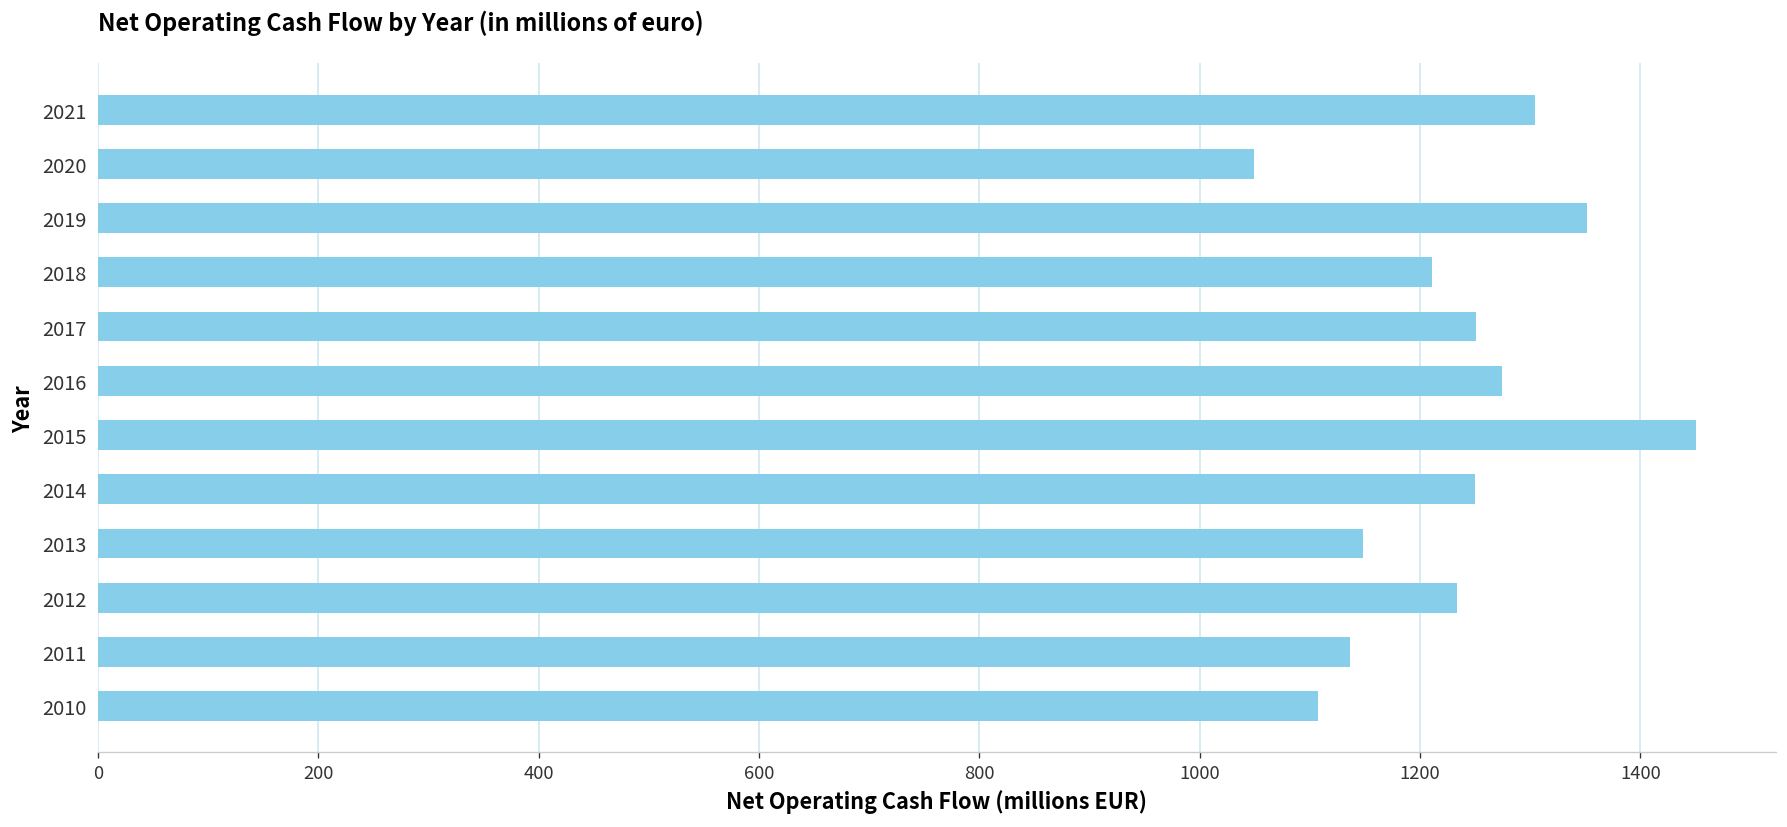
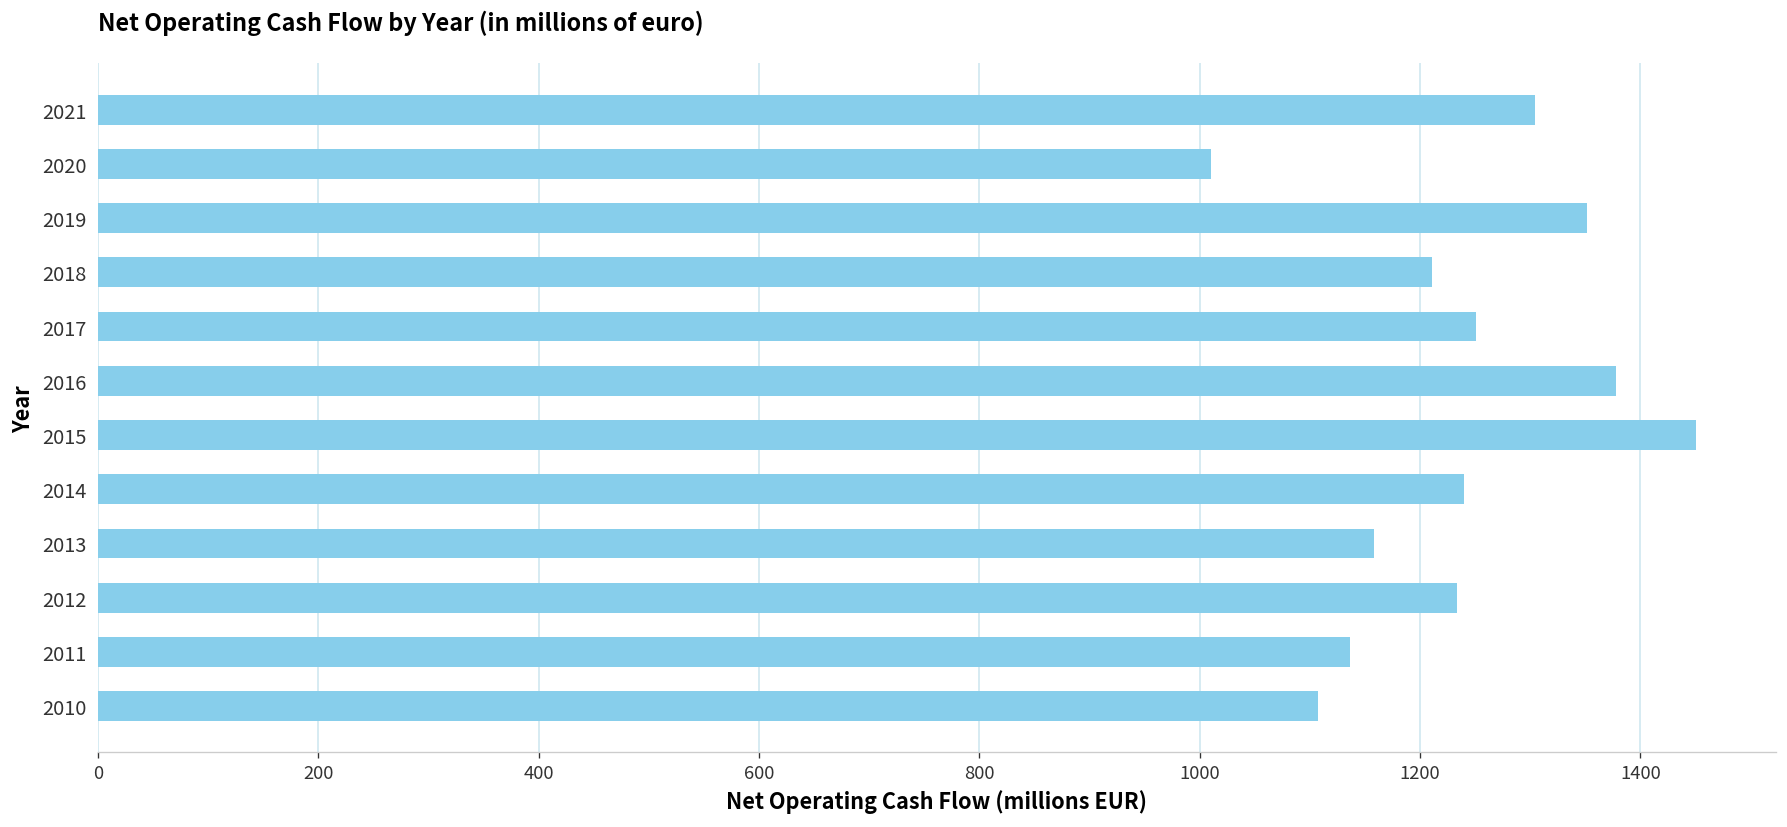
2020: 1050 -> 1010
2016: 1270 -> 1380
2014: 1250 -> 1240
2013: 1150 -> 1160
